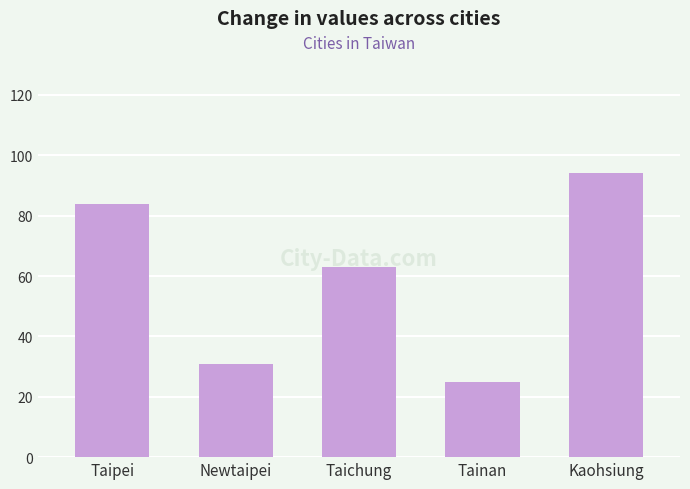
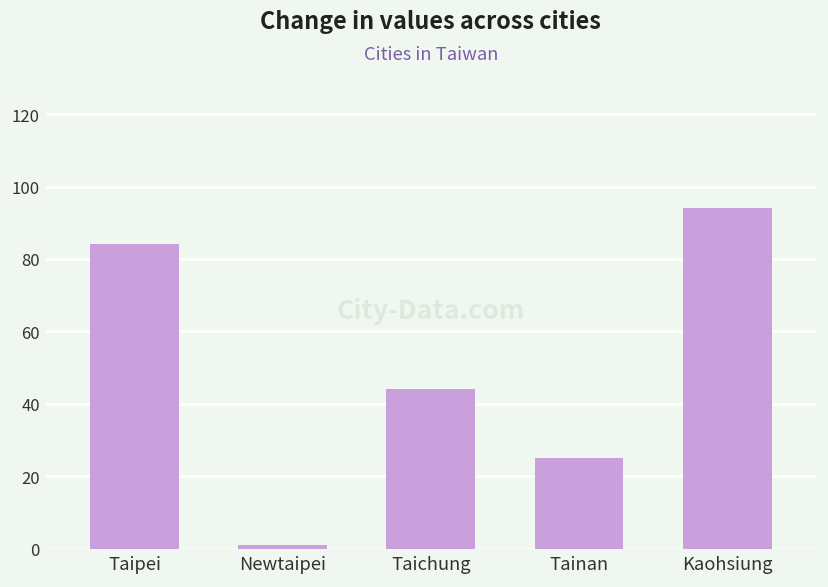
Newtaipei: 31 -> 1
Taichung: 63 -> 44
